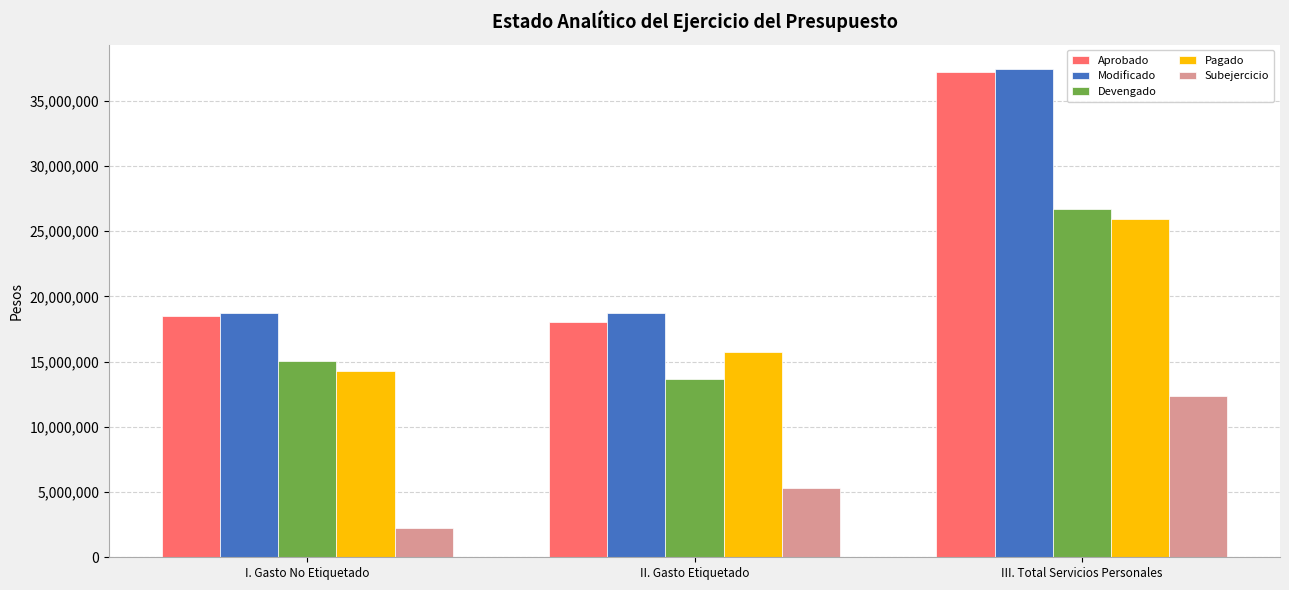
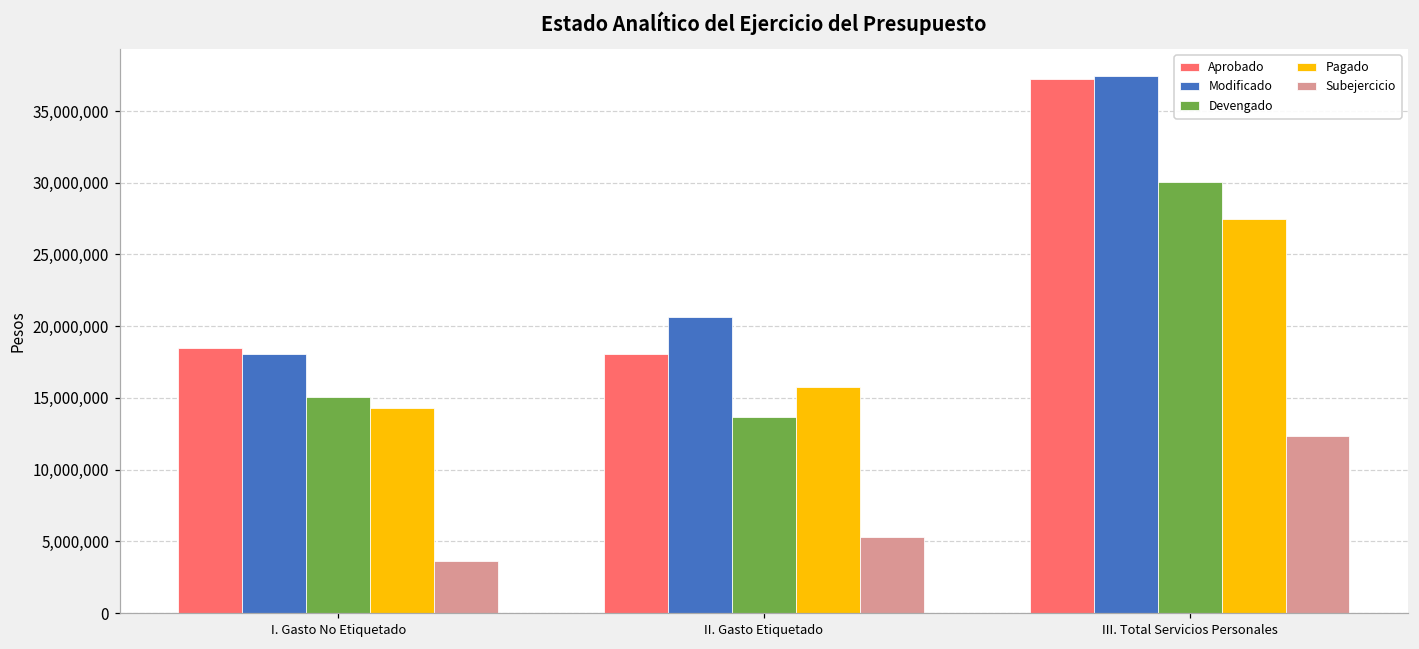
Modificado, I. Gasto No Etiquetado: 18,700,000 -> 18,100,000
Subejercicio, I. Gasto No Etiquetado: 2,300,000 -> 3,600,000
Modificado, II. Gasto Etiquetado: 18,700,000 -> 20,600,000
Devengado, III. Total Servicios Personales: 26,700,000 -> 30,100,000
Pagado, III. Total Servicios Personales: 25,900,000 -> 27,500,000
